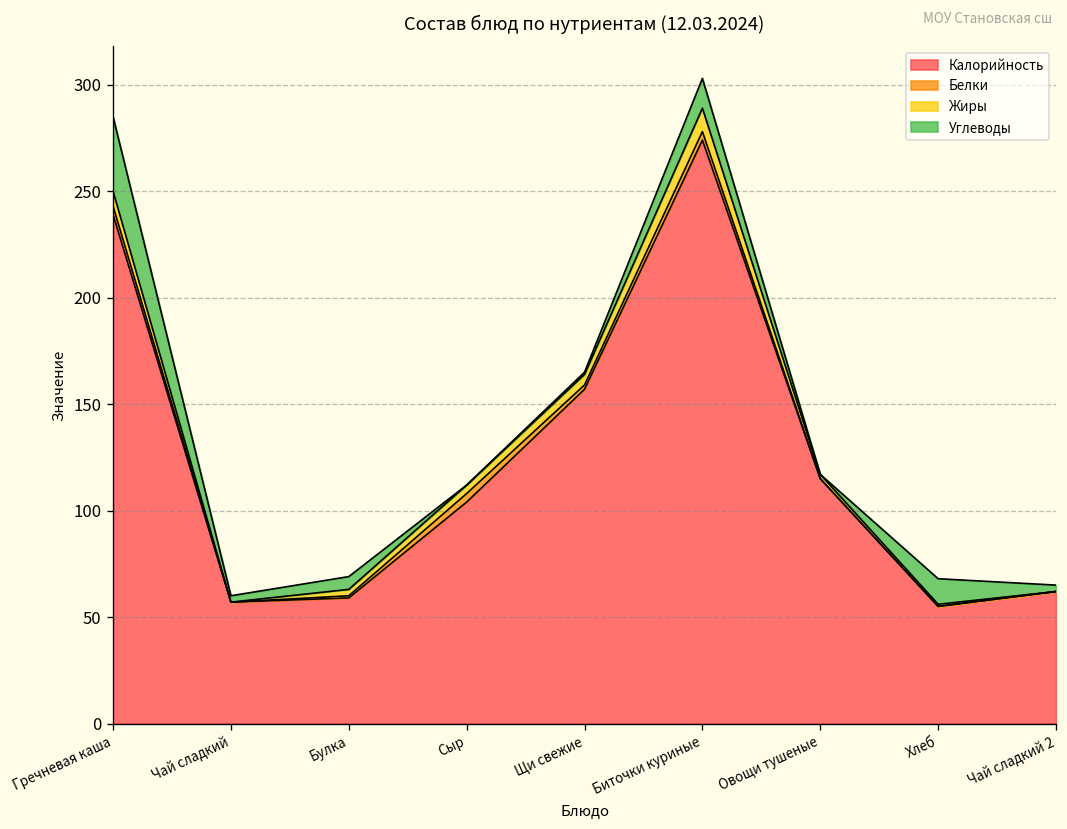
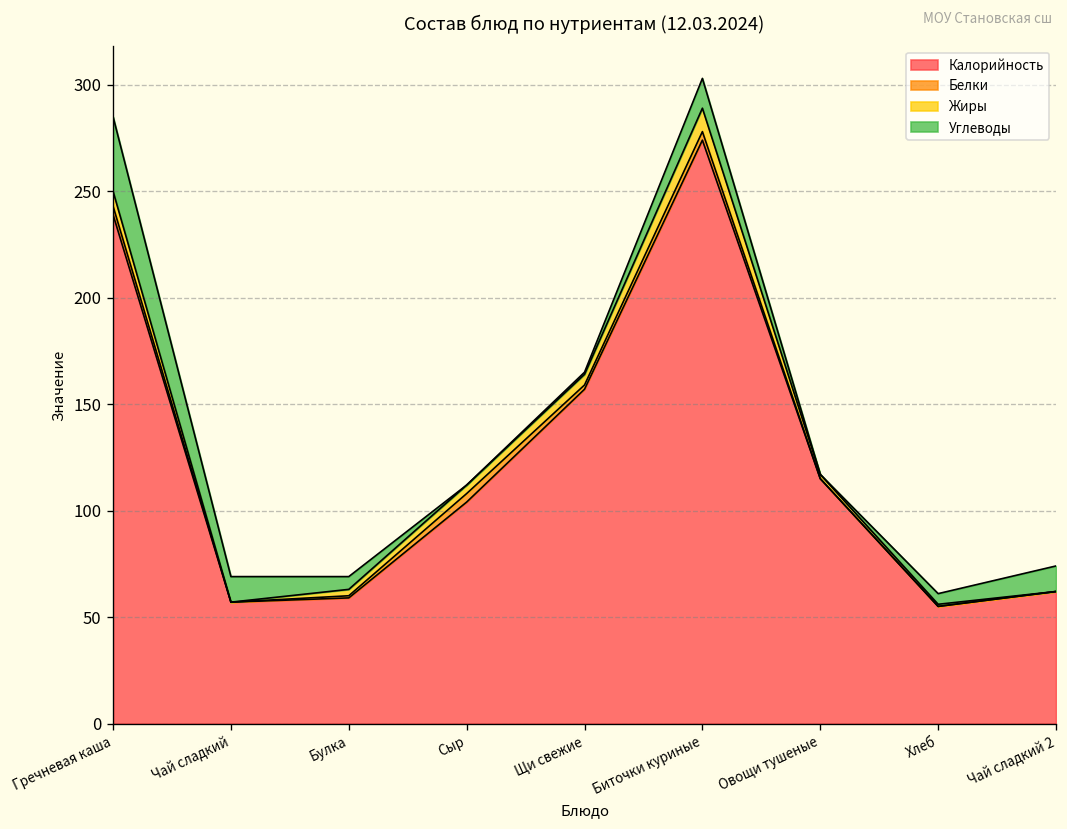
Углеводы, Чай сладкий: 3 -> 12
Углеводы, Хлеб: 12 -> 5
Углеводы, Чай сладкий 2: 3 -> 12
